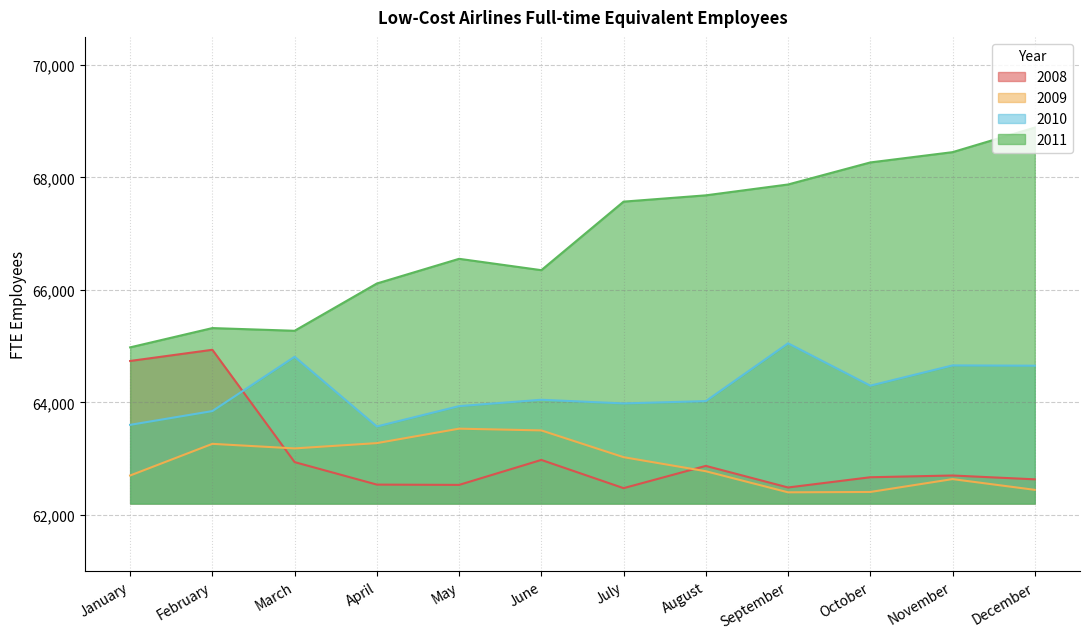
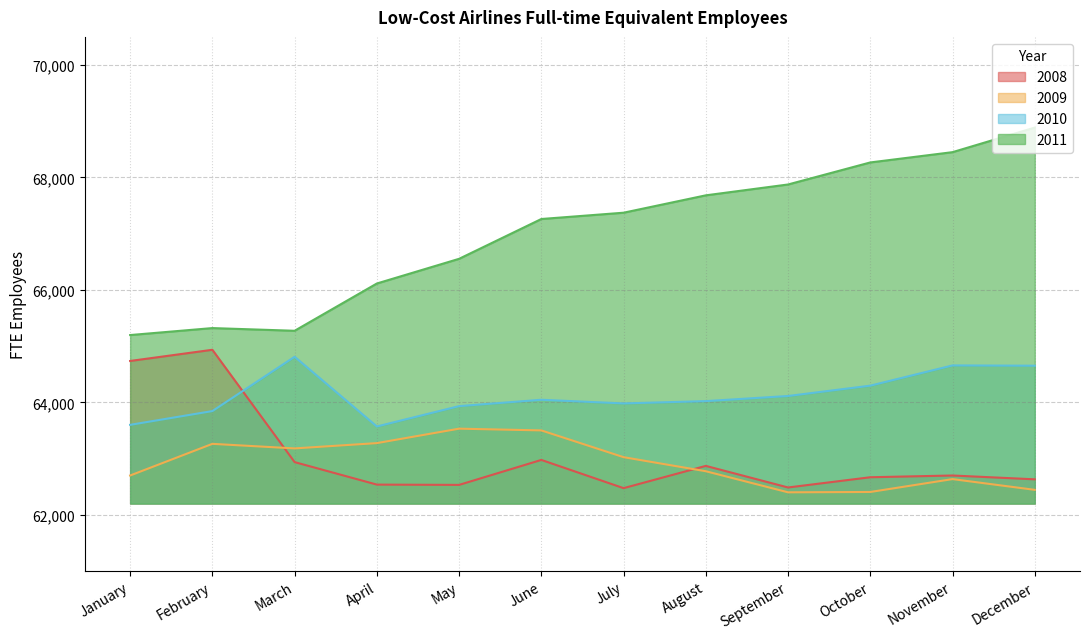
2011, January: 65,000 -> 65,200
2011, June: 66,400 -> 67,300
2011, July: 67,600 -> 67,400
2010, September: 65,100 -> 64,100
